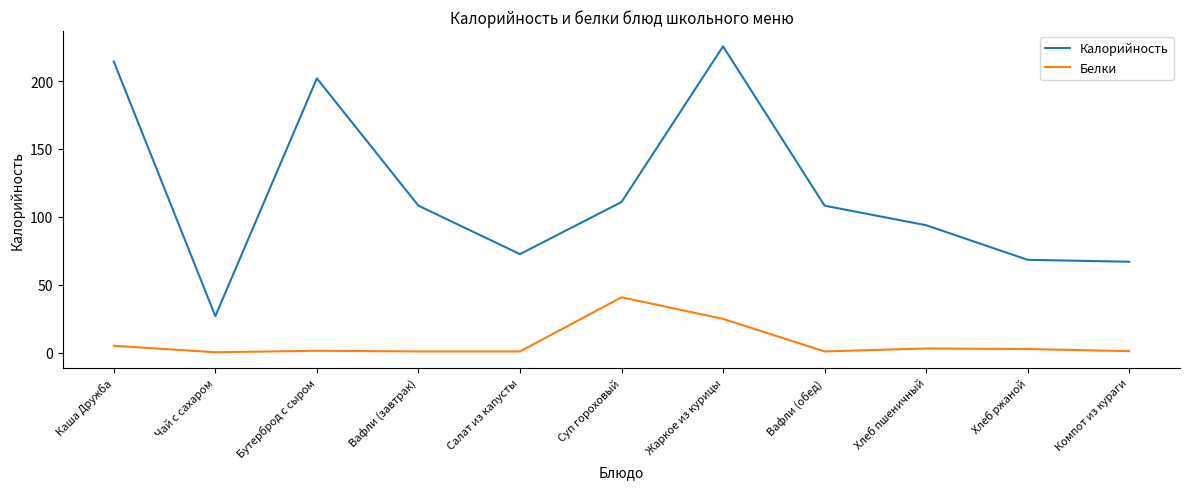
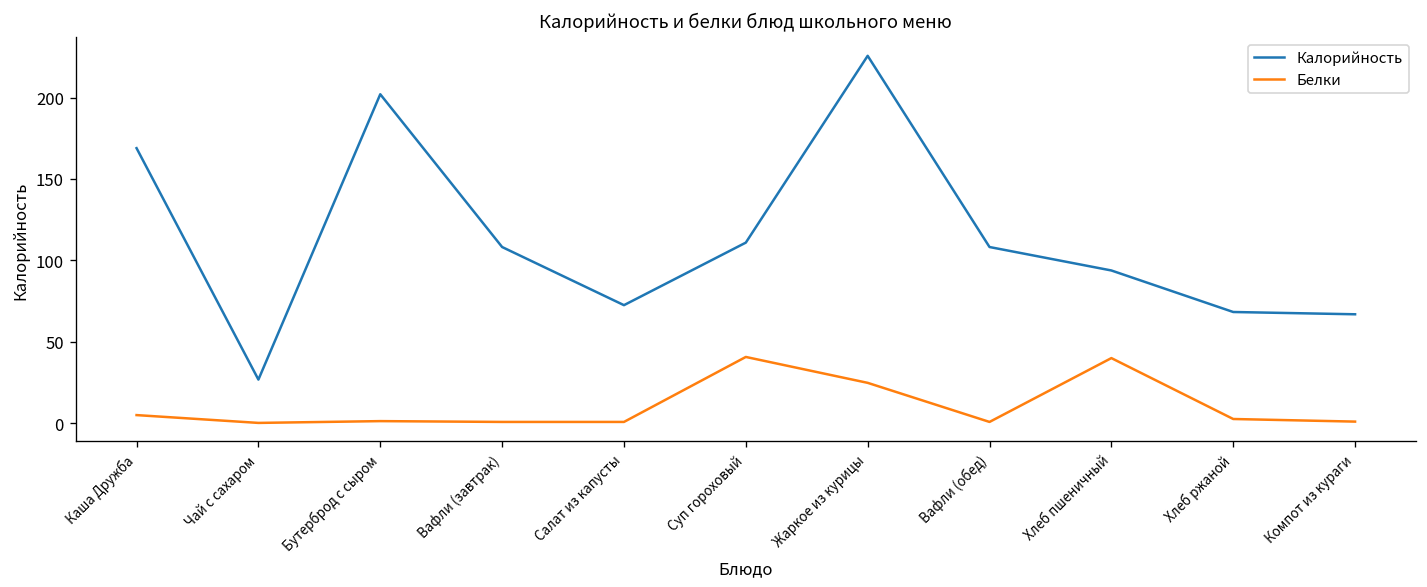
Калорийность, Каша Дружба: 214 -> 169
Белки, Хлеб пшеничный: 3 -> 40
